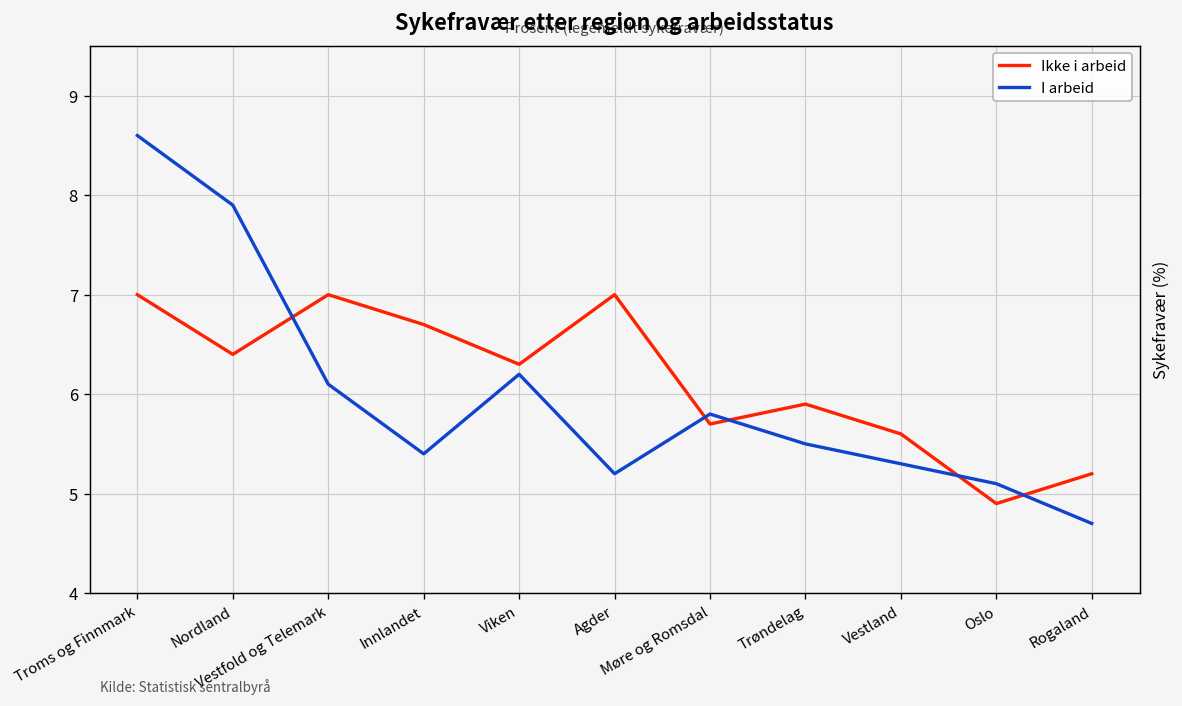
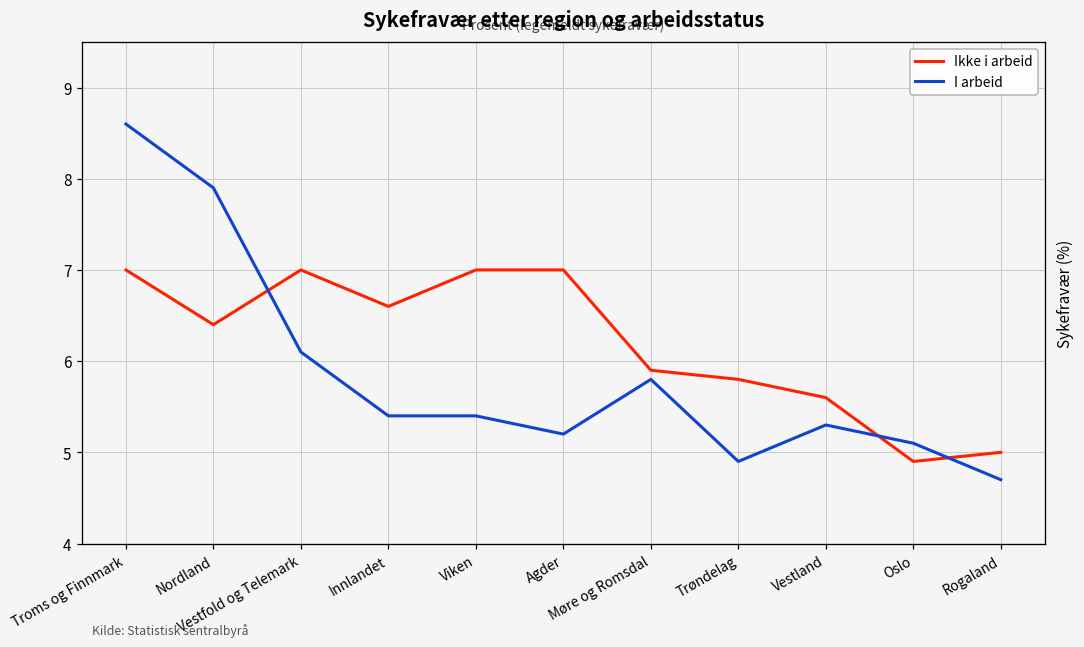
Ikke i arbeid, Innlandet: 6.7 -> 6.6
Ikke i arbeid, Viken: 6.3 -> 7.0
I arbeid, Viken: 6.2 -> 5.4
Ikke i arbeid, Møre og Romsdal: 5.7 -> 5.9
Ikke i arbeid, Trøndelag: 5.9 -> 5.8
I arbeid, Trøndelag: 5.5 -> 4.9
Ikke i arbeid, Rogaland: 5.2 -> 5.0
